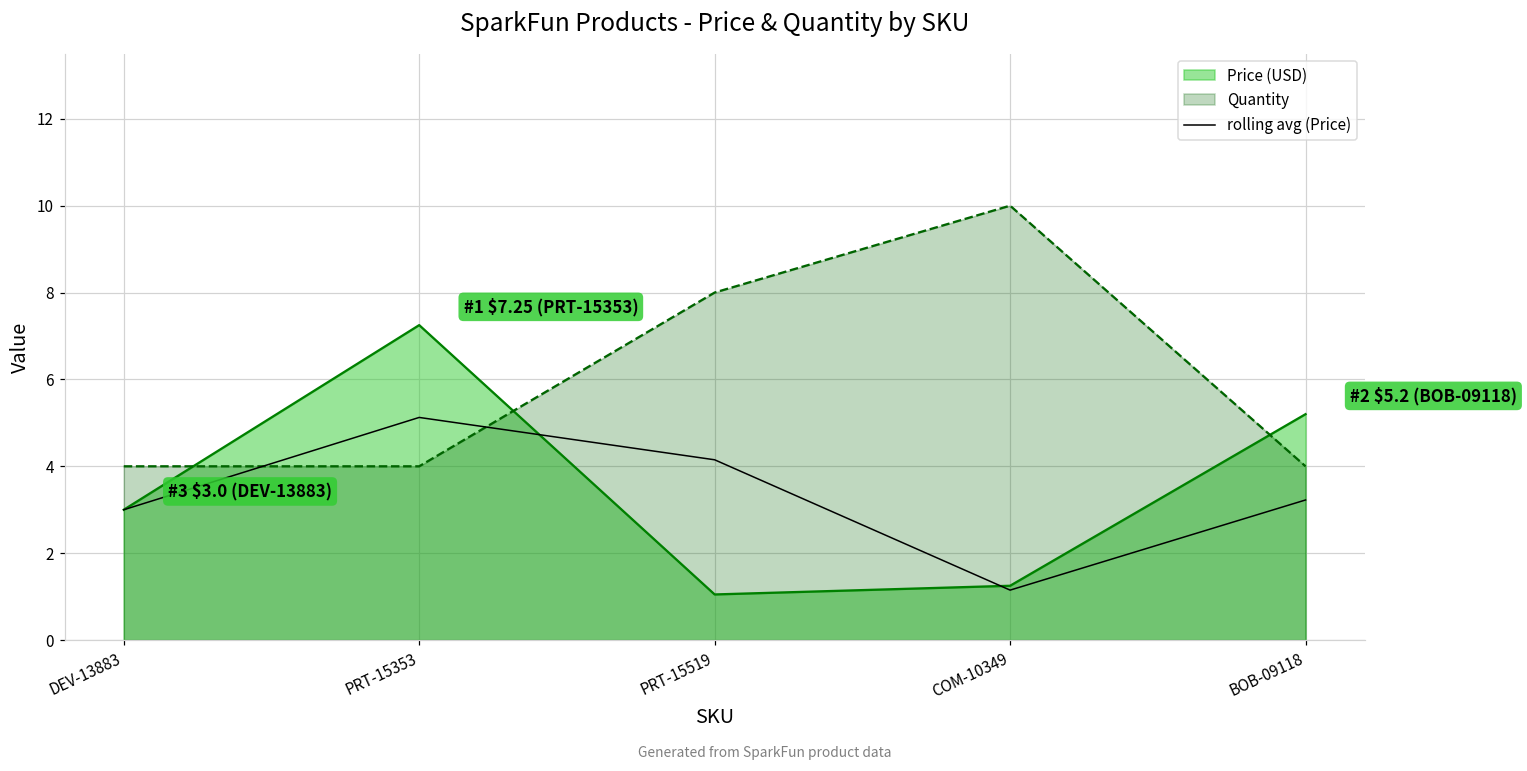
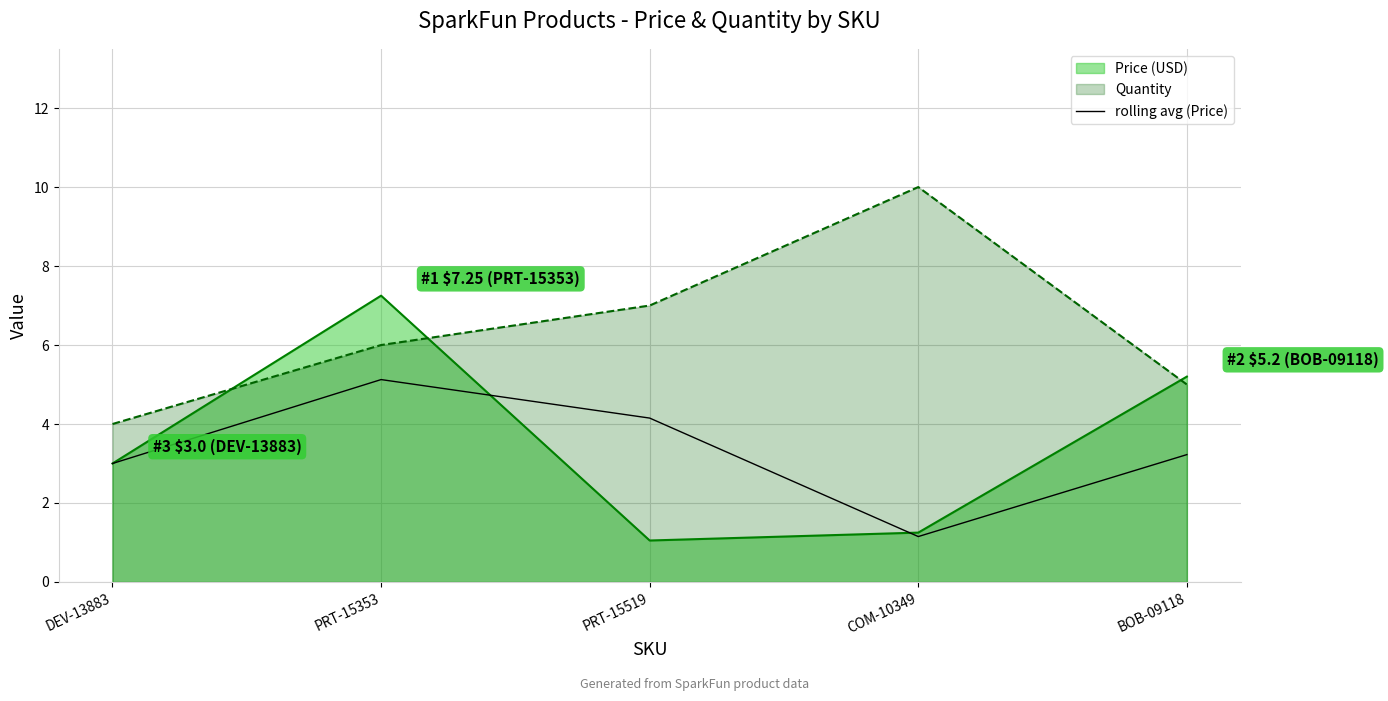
Quantity, PRT-15353: 4 -> 6
Quantity, PRT-15519: 8 -> 7
Quantity, BOB-09118: 4 -> 5
